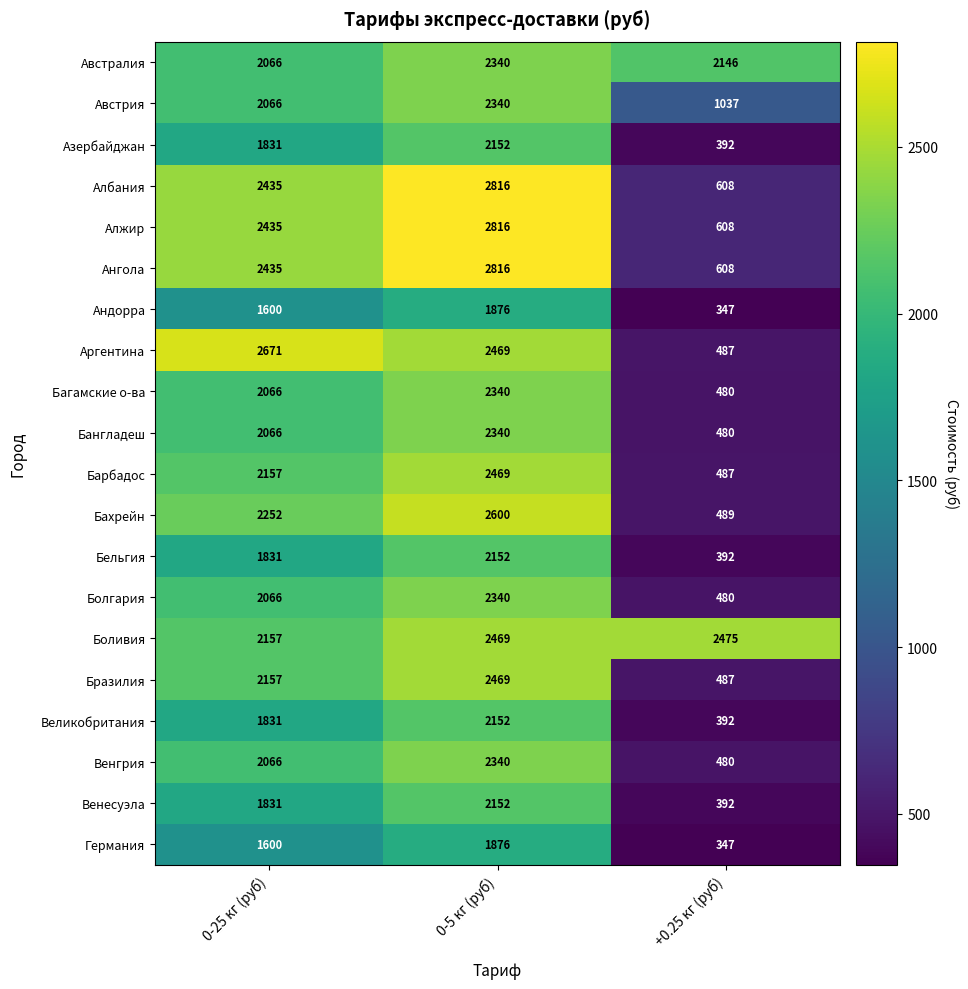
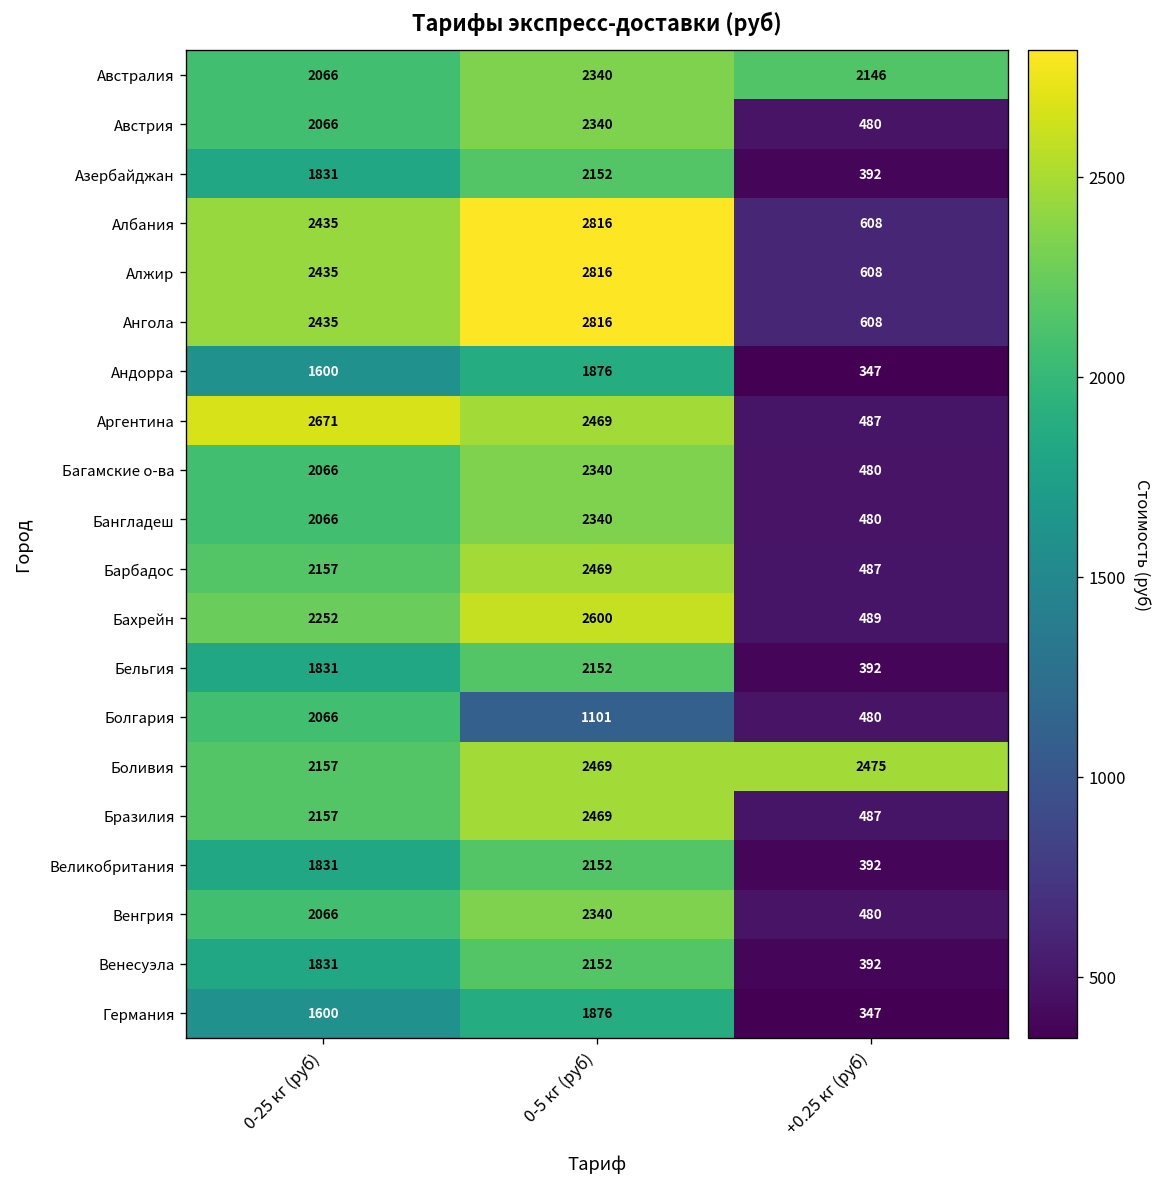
Австрия, +0.25 кг (руб): 1037 -> 480
Болгария, 0-5 кг (руб): 2340 -> 1101
